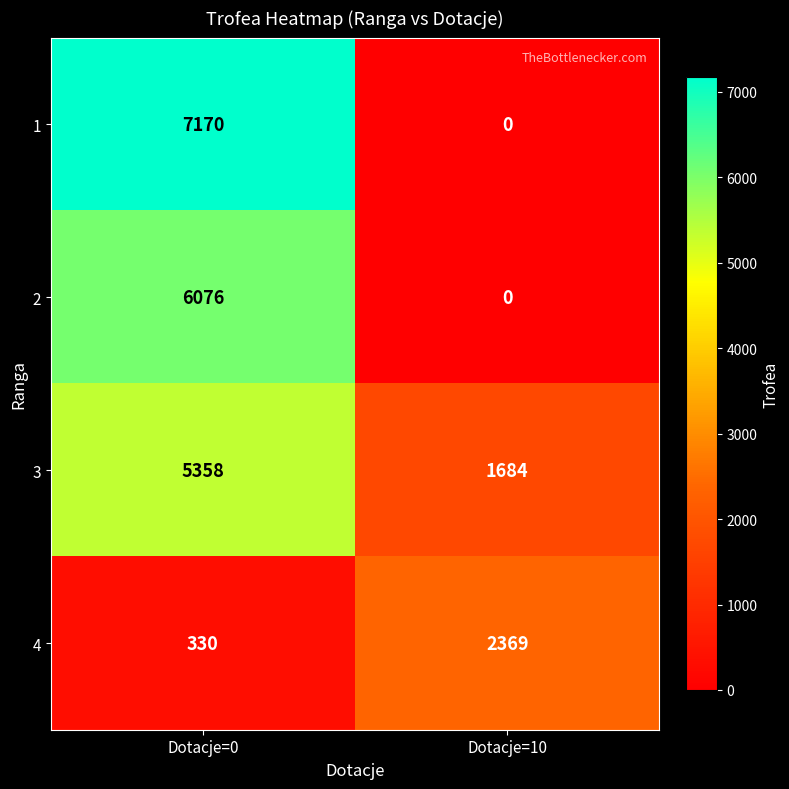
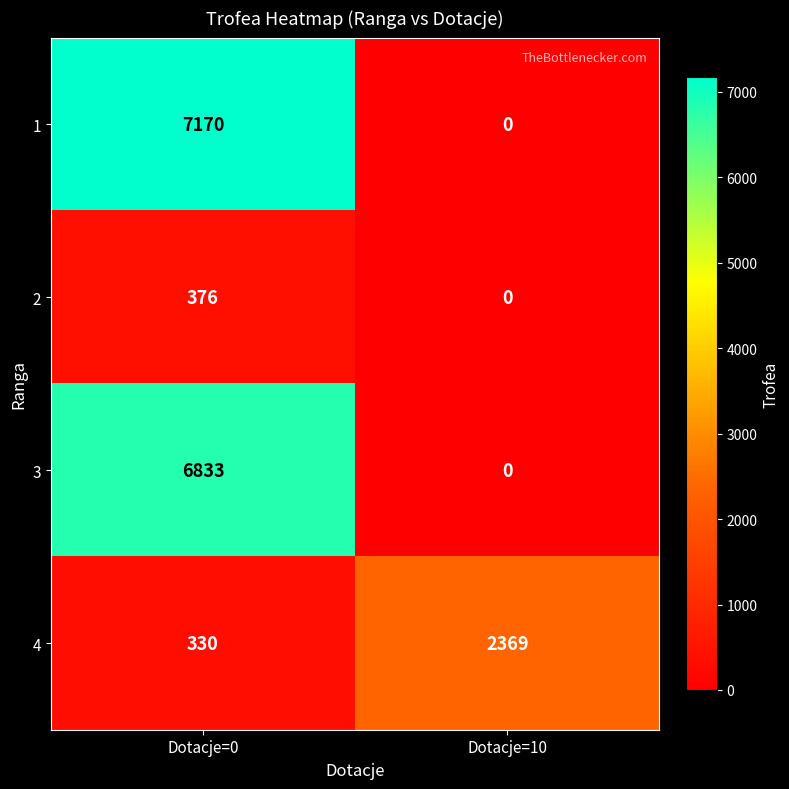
2, Dotacje=0: 6076 -> 376
3, Dotacje=0: 5358 -> 6833
3, Dotacje=10: 1684 -> 0
